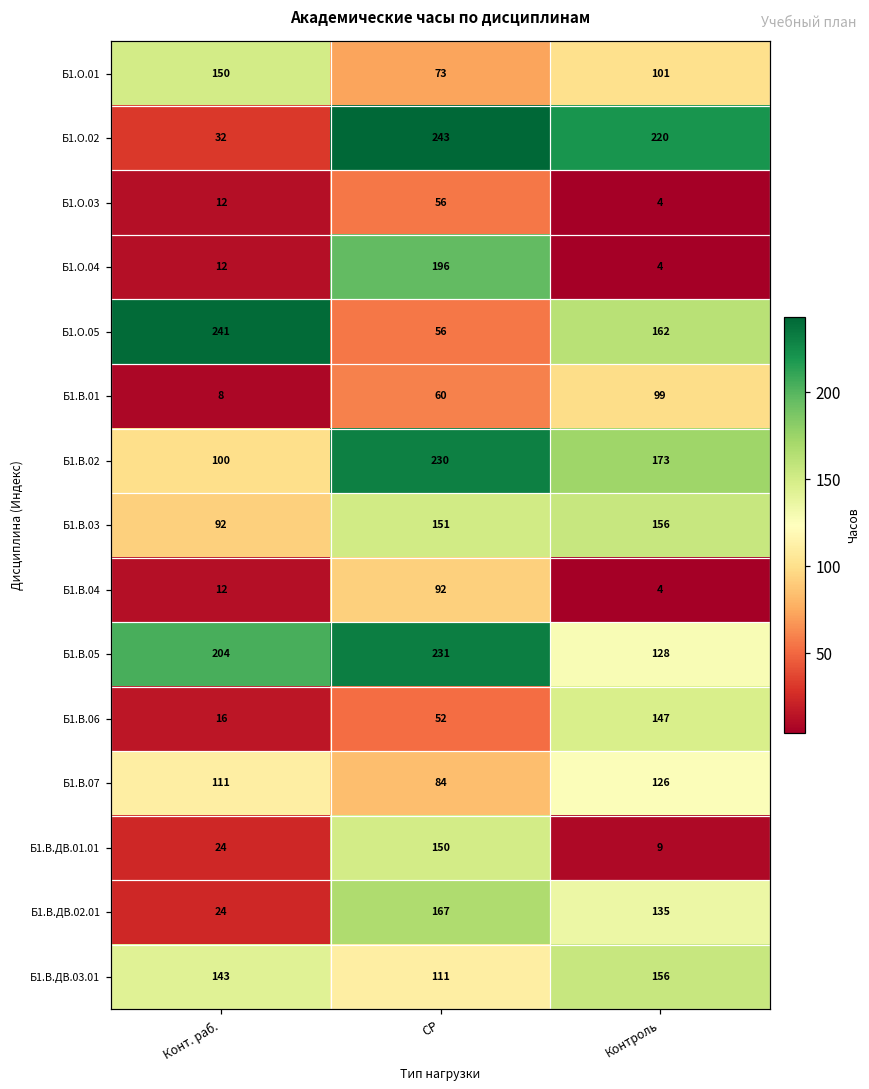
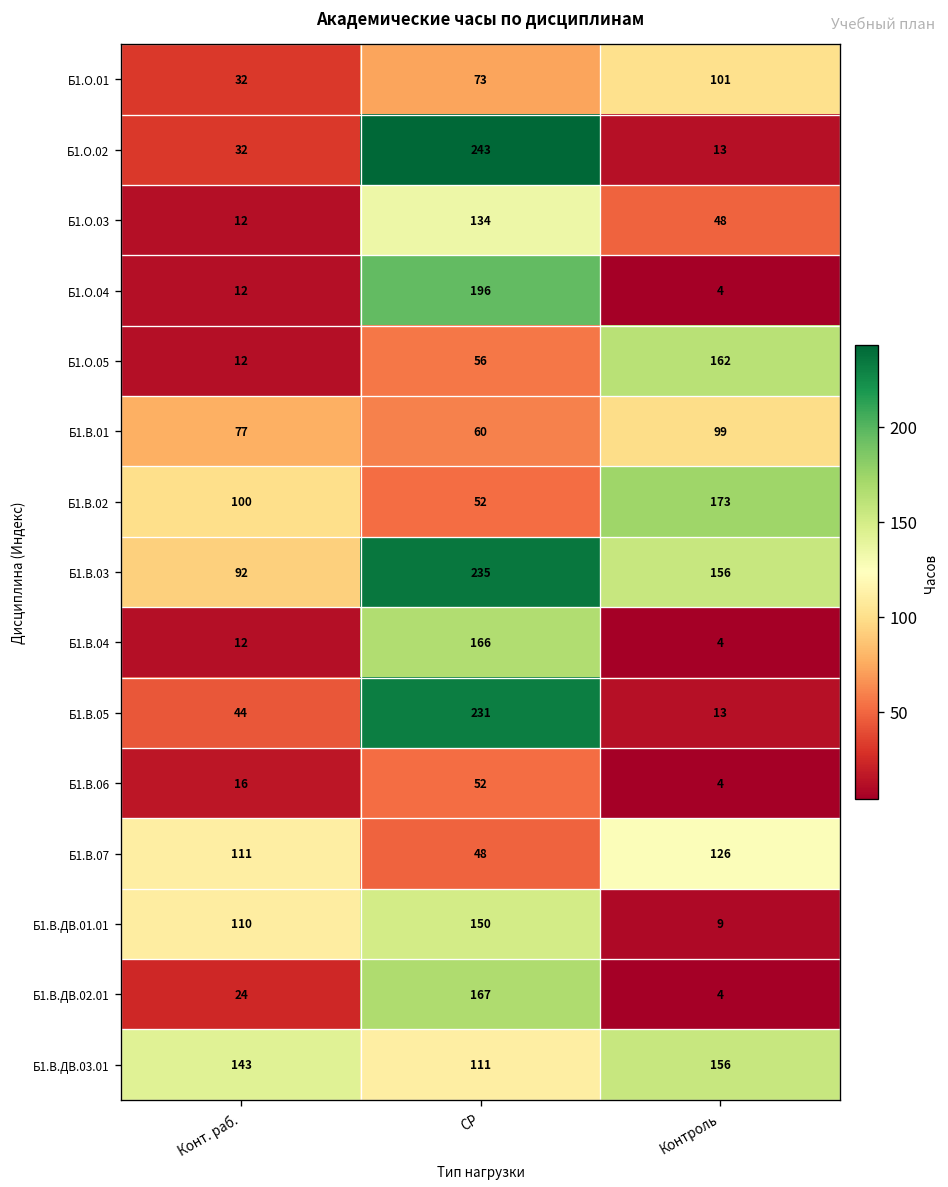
Б1.О.01, Конт. раб.: 150 -> 32
Б1.О.02, Контроль: 220 -> 13
Б1.О.03, СР: 56 -> 134
Б1.О.03, Контроль: 4 -> 48
Б1.О.05, Конт. раб.: 241 -> 12
Б1.В.01, Конт. раб.: 8 -> 77
Б1.В.02, СР: 230 -> 52
Б1.В.03, СР: 151 -> 235
Б1.В.04, СР: 92 -> 166
Б1.В.05, Конт. раб.: 204 -> 44
Б1.В.05, Контроль: 128 -> 13
Б1.В.06, Контроль: 147 -> 4
Б1.В.07, СР: 84 -> 48
Б1.В.ДВ.01.01, Конт. раб.: 24 -> 110
Б1.В.ДВ.02.01, Контроль: 135 -> 4
